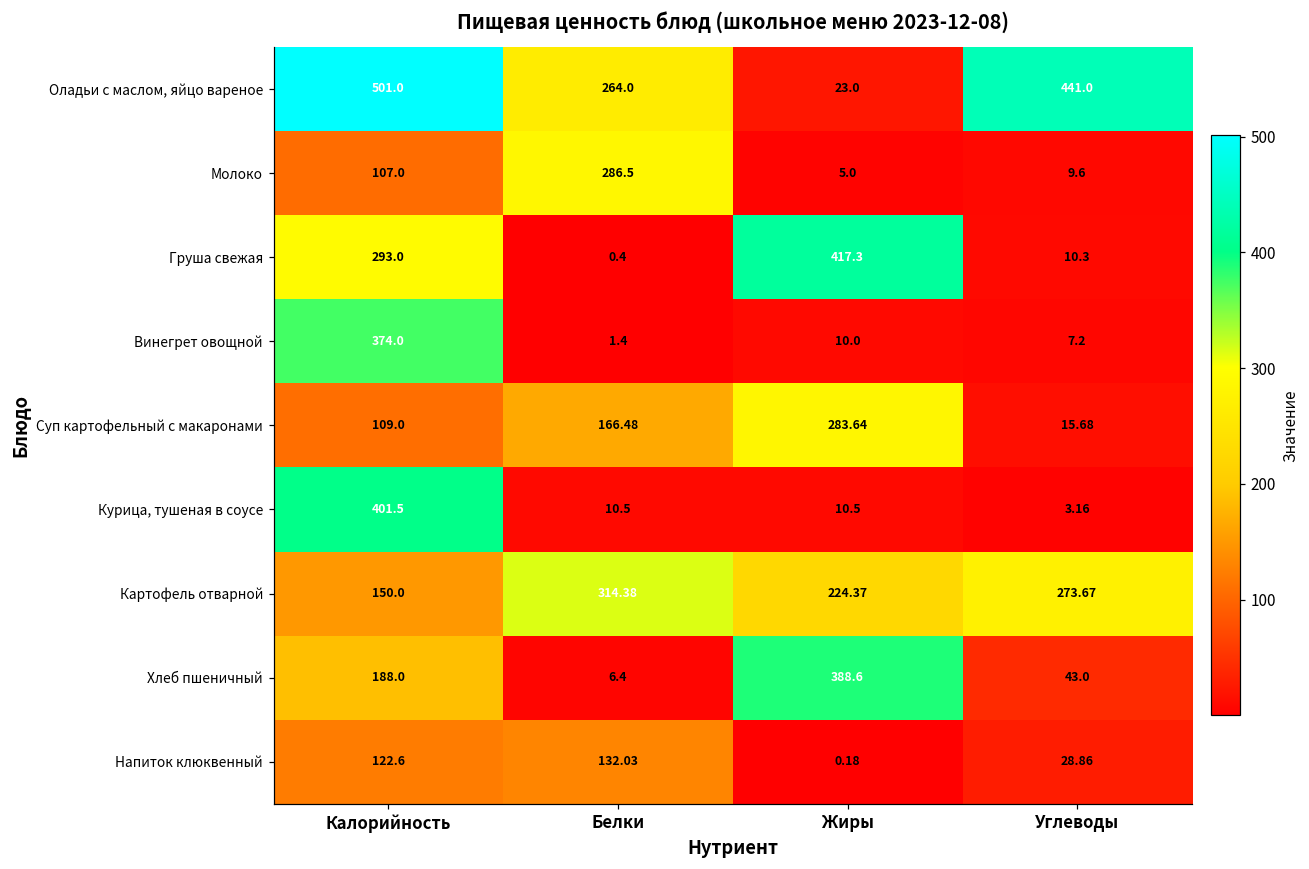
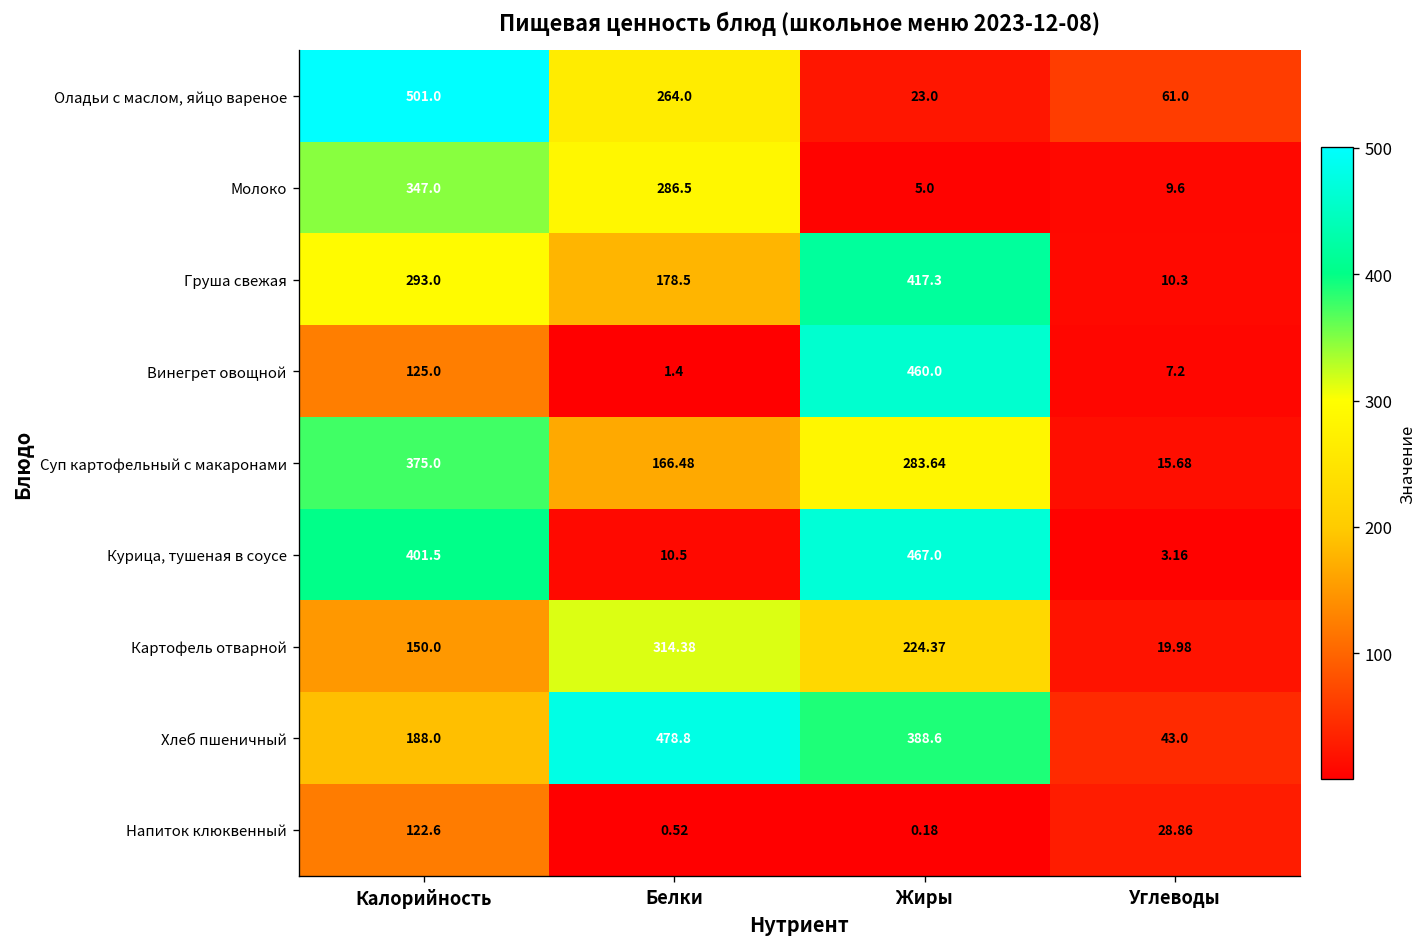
Оладьи с маслом, яйцо вареное, Углеводы: 441.0 -> 61.0
Молоко, Калорийность: 107.0 -> 347.0
Груша свежая, Белки: 0.4 -> 178.5
Винегрет овощной, Калорийность: 374.0 -> 125.0
Винегрет овощной, Жиры: 10.0 -> 460.0
Суп картофельный с макаронами, Калорийность: 109.0 -> 375.0
Курица, тушеная в соусе, Жиры: 10.5 -> 467.0
Картофель отварной, Углеводы: 273.67 -> 19.98
Хлеб пшеничный, Белки: 6.4 -> 478.8
Напиток клюквенный, Белки: 132.03 -> 0.52
